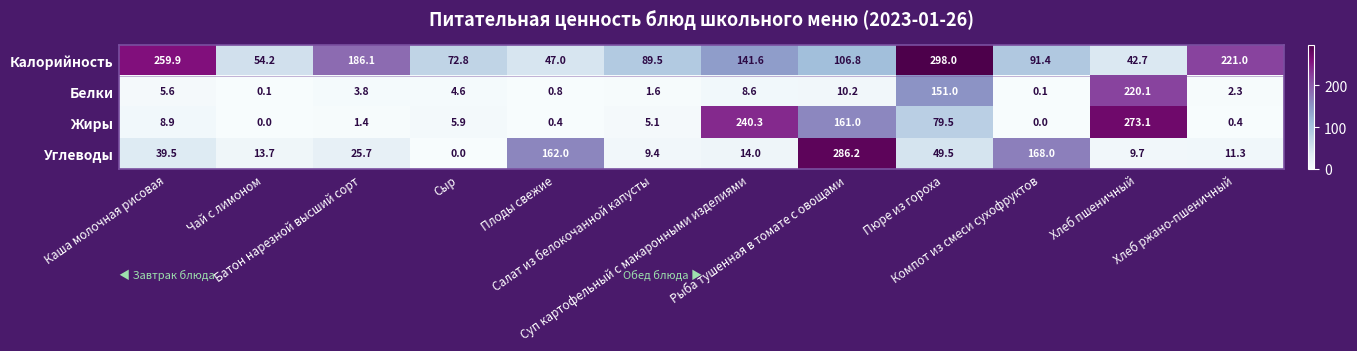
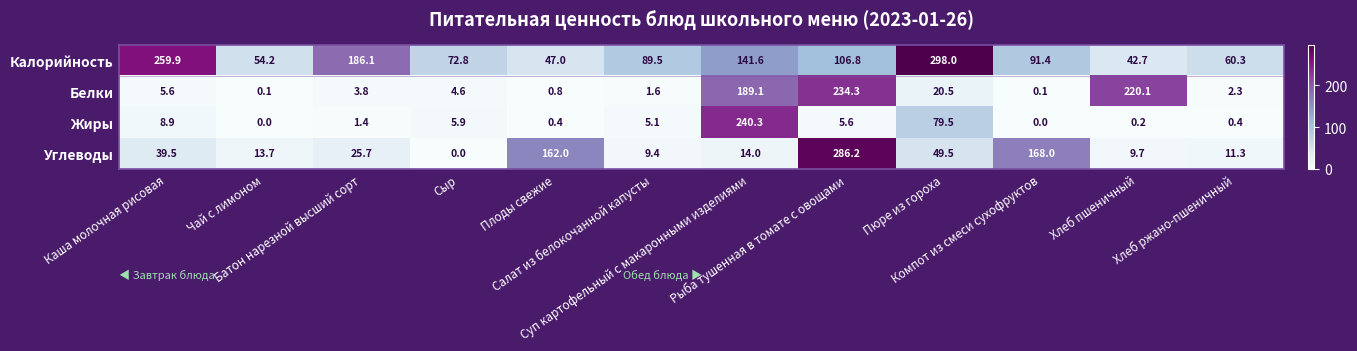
Калорийность, Хлеб ржано-пшеничный: 221.0 -> 60.3
Белки, Суп картофельный с макаронными изделиями: 8.6 -> 189.1
Белки, Рыба тушенная в томате с овощами: 10.2 -> 234.3
Белки, Пюре из гороха: 151.0 -> 20.5
Жиры, Рыба тушенная в томате с овощами: 161.0 -> 5.6
Жиры, Хлеб пшеничный: 273.1 -> 0.2
